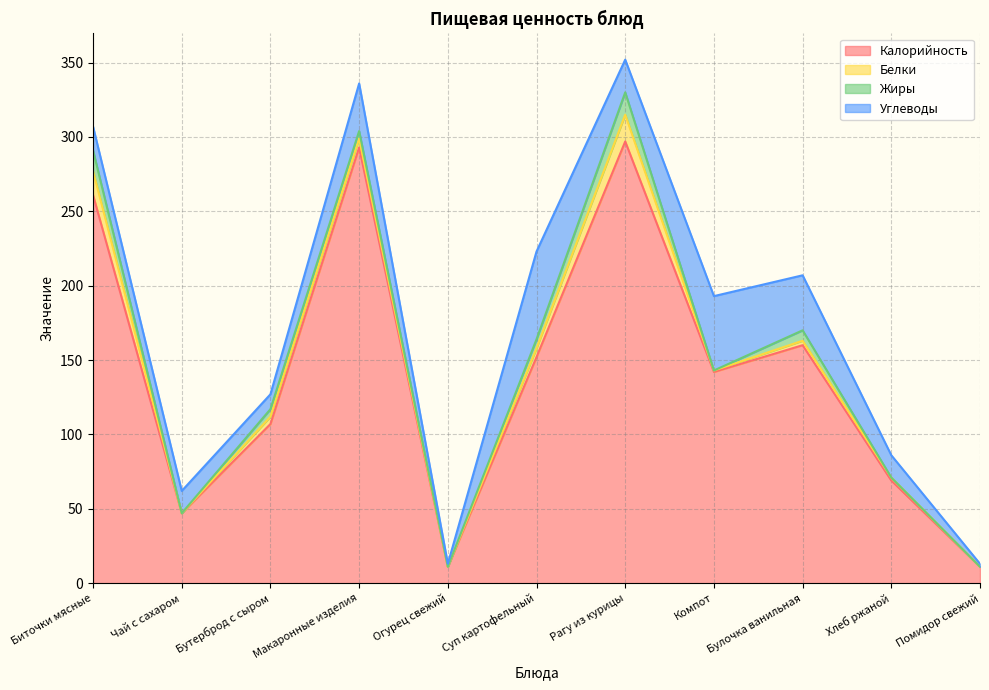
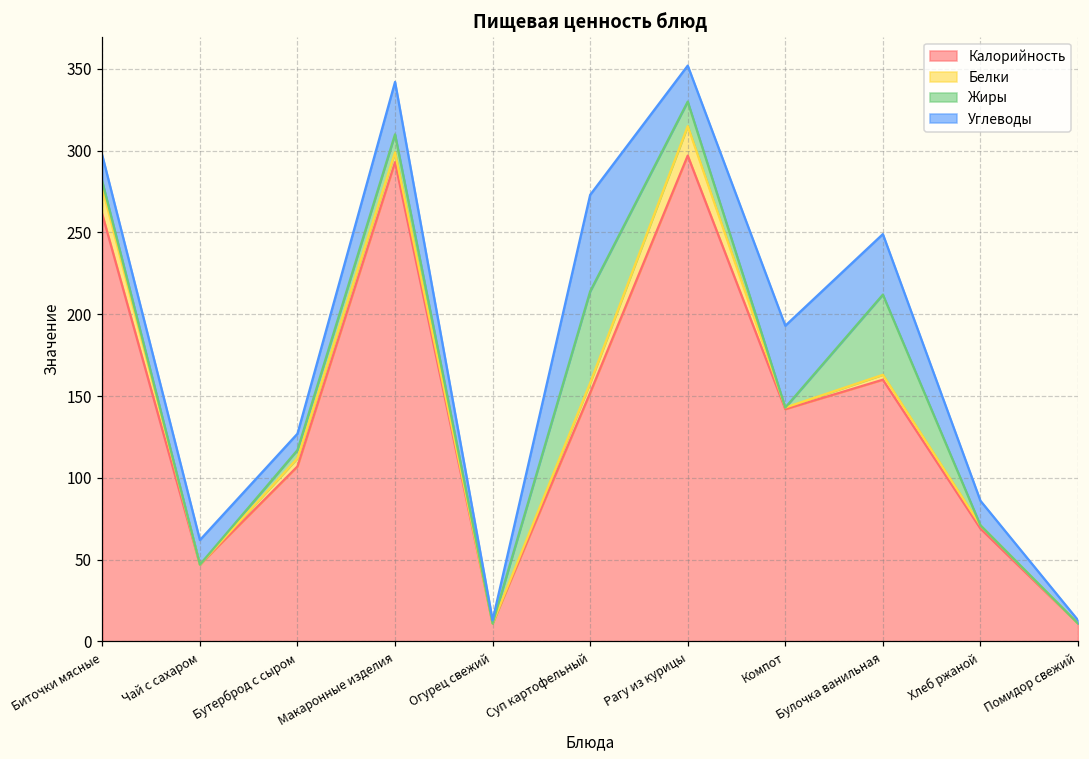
Жиры, Биточки мясные: 14 -> 4
Жиры, Макаронные изделия: 5 -> 11
Жиры, Суп картофельный: 6 -> 56
Жиры, Булочка ванильная: 7 -> 49
